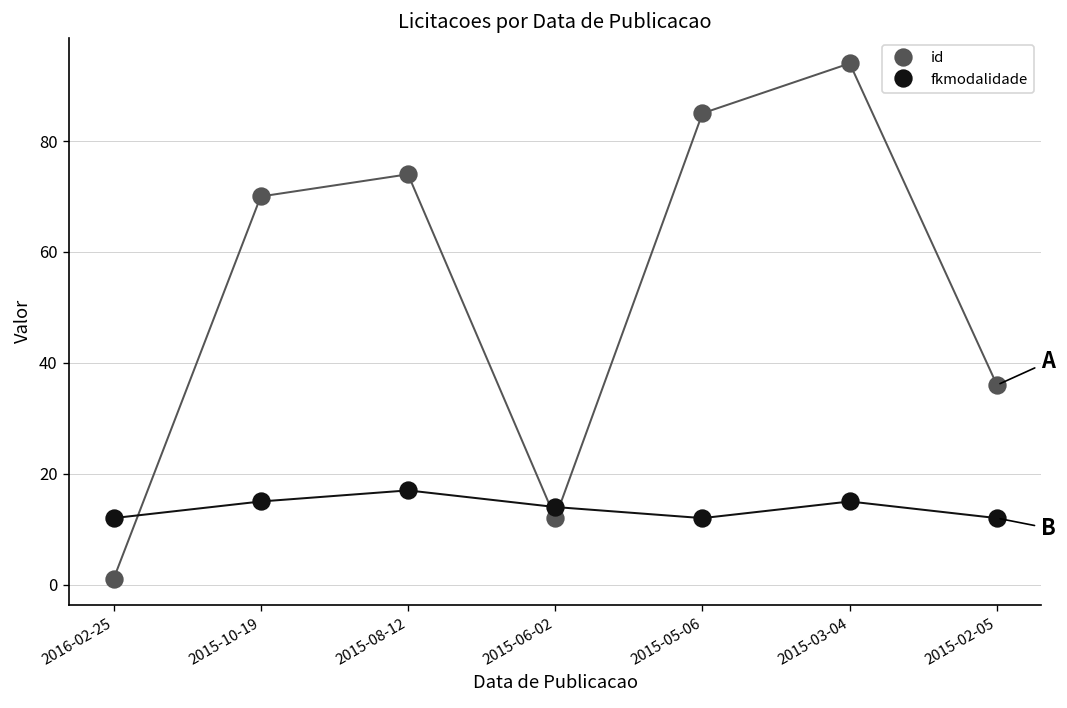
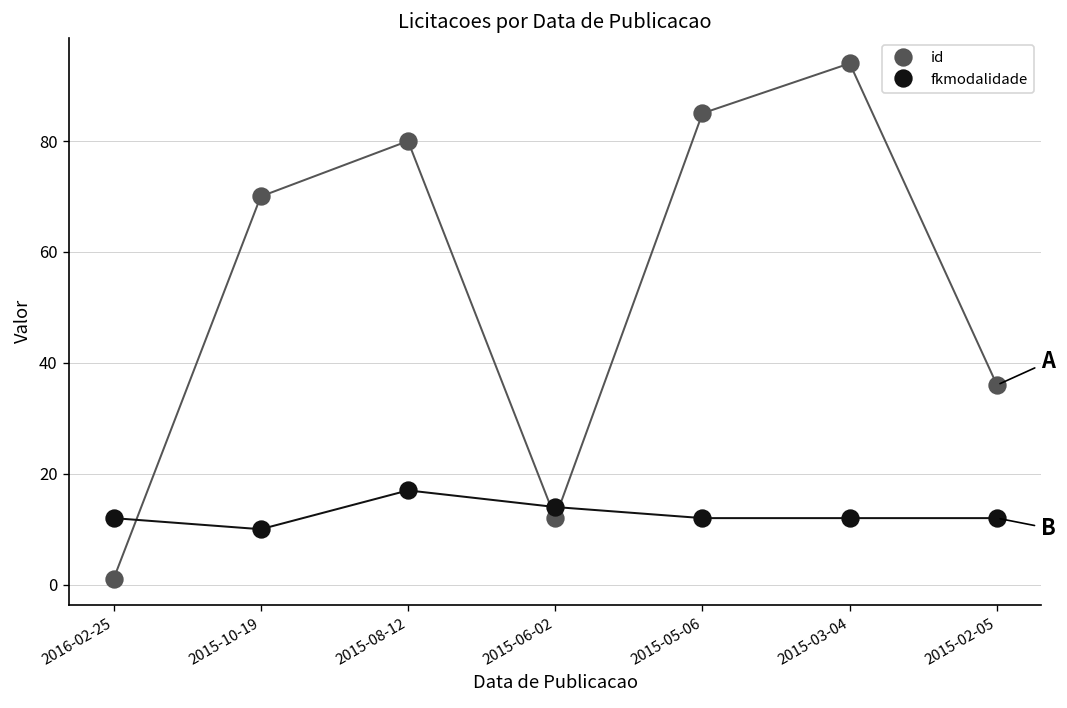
fkmodalidade, 2015-10-19: 15 -> 10
id, 2015-08-12: 74 -> 80
fkmodalidade, 2015-03-04: 15 -> 12
